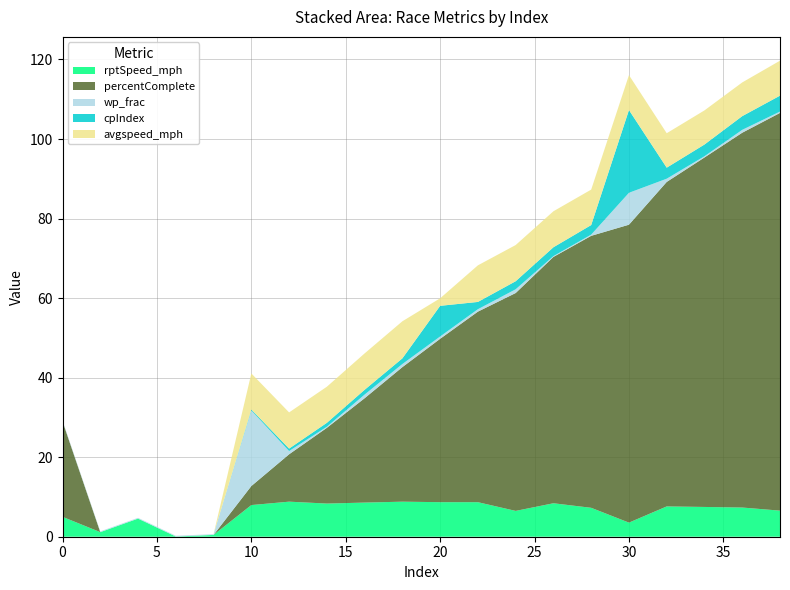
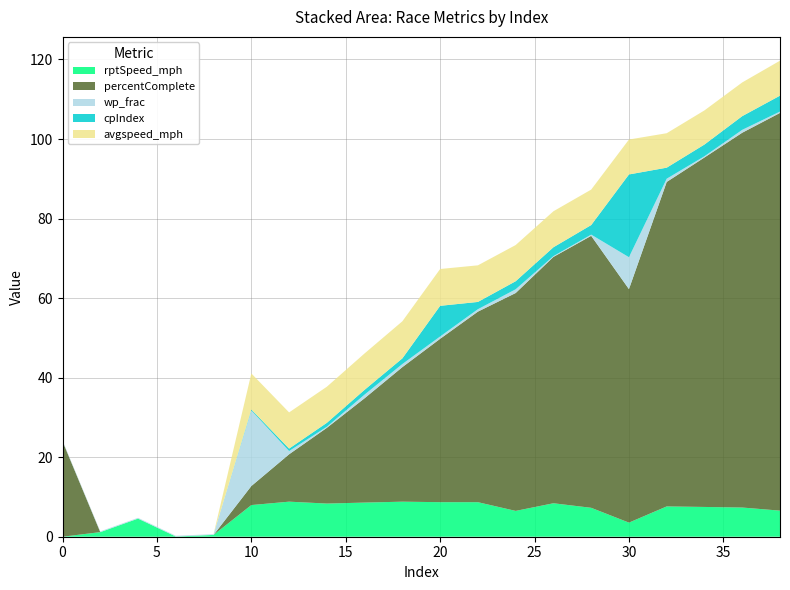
rptSpeed_mph, 0: 5 -> 0
avgspeed_mph, 20: 2 -> 9
percentComplete, 30: 75 -> 59
